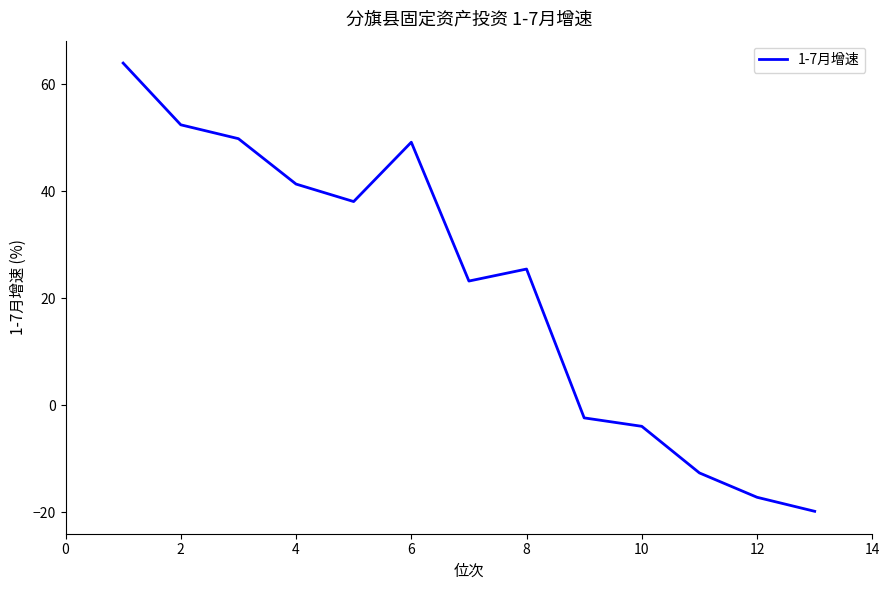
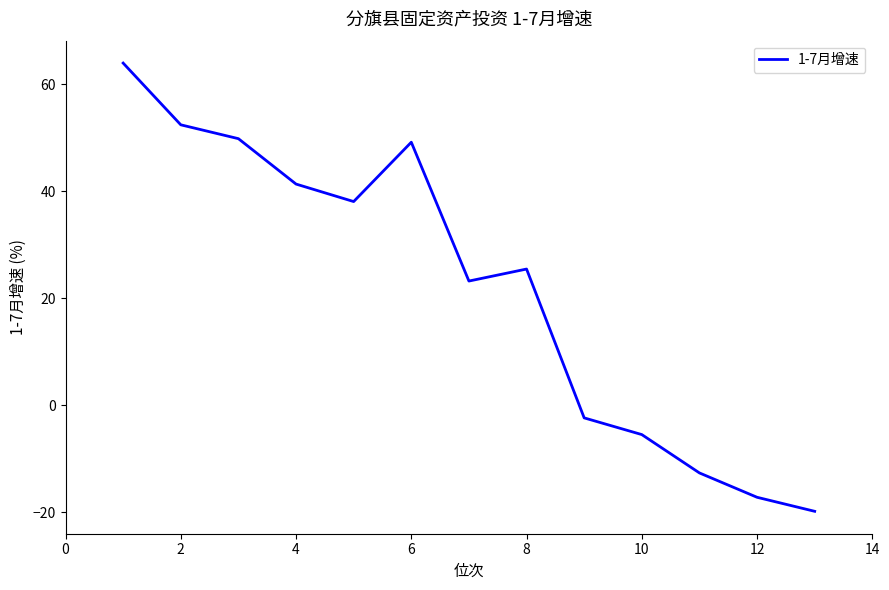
10: -4 -> -5
